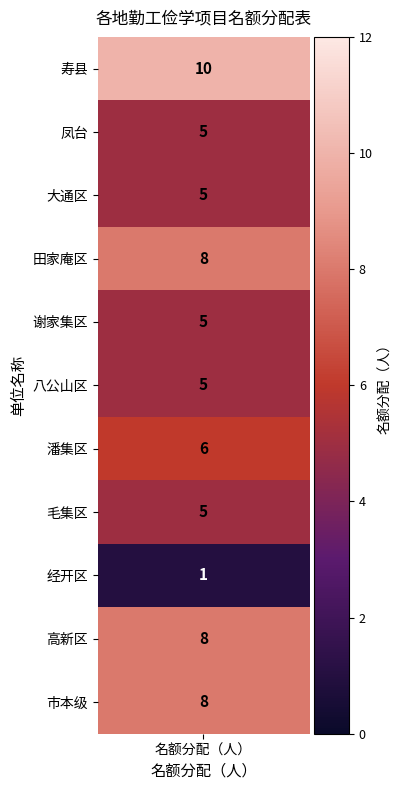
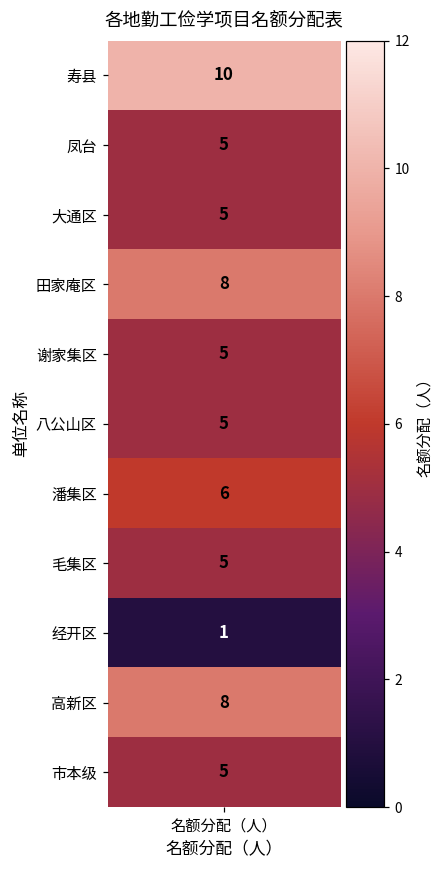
市本级, 名额分配（人）: 8 -> 5
